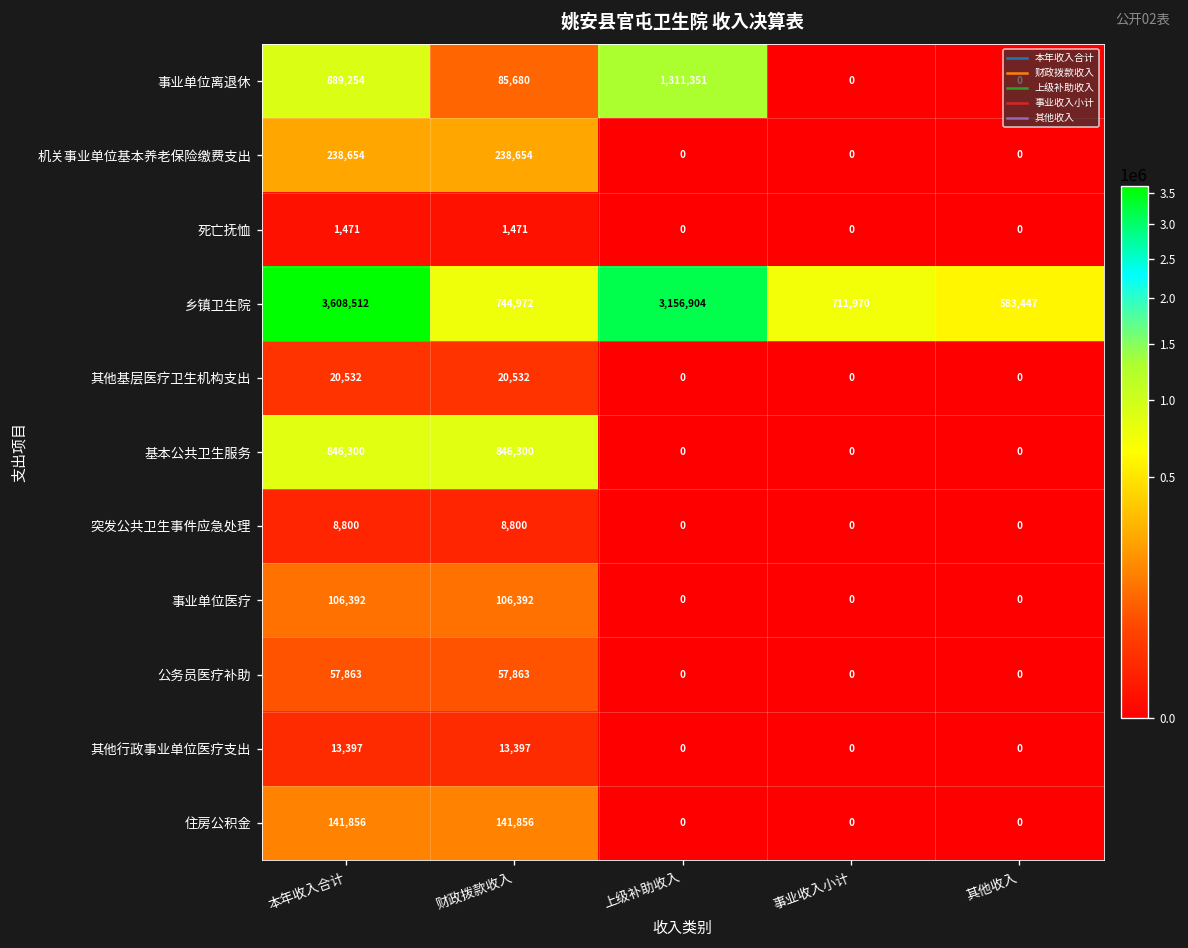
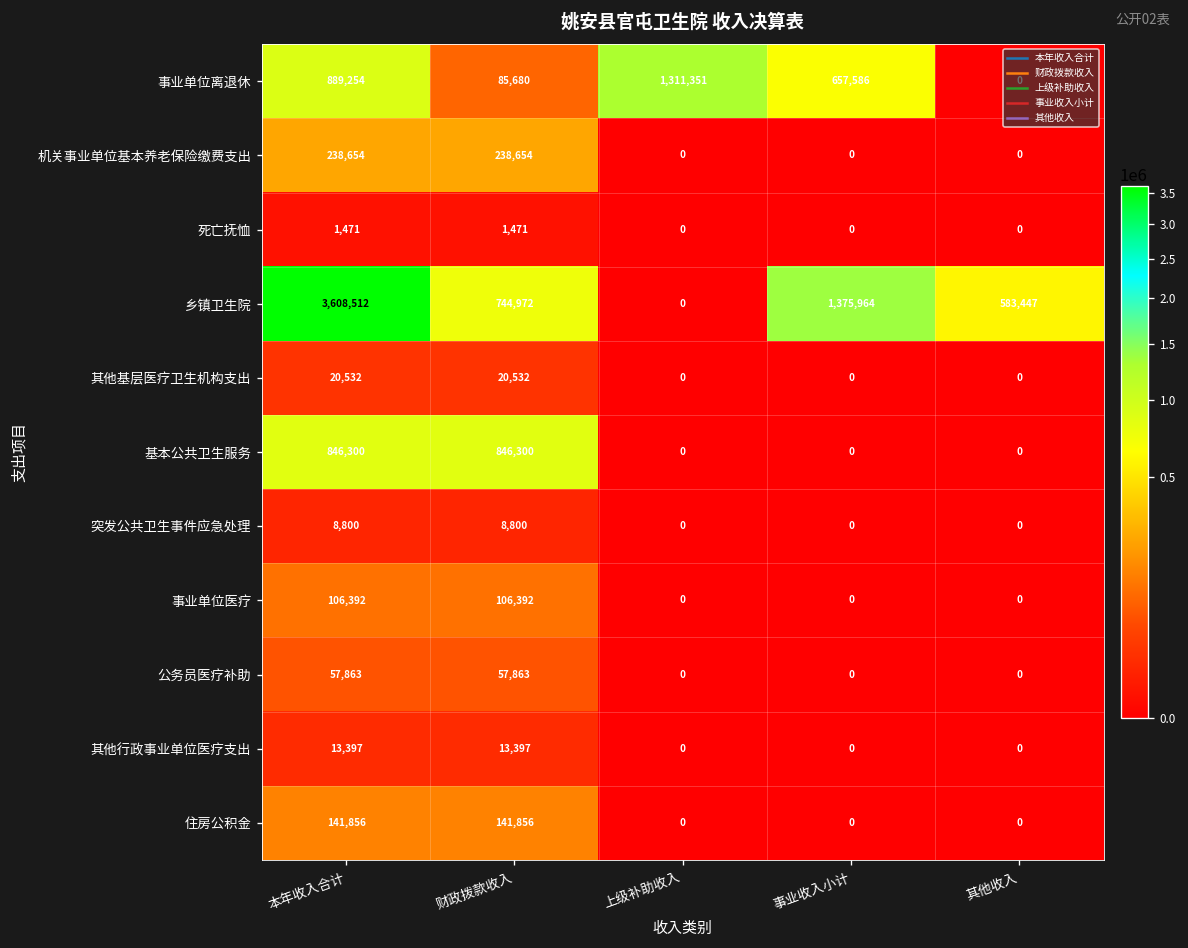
事业单位离退休, 事业收入小计: 0 -> 657,586
乡镇卫生院, 上级补助收入: 3,156,904 -> 0
乡镇卫生院, 事业收入小计: 711,970 -> 1,375,964
